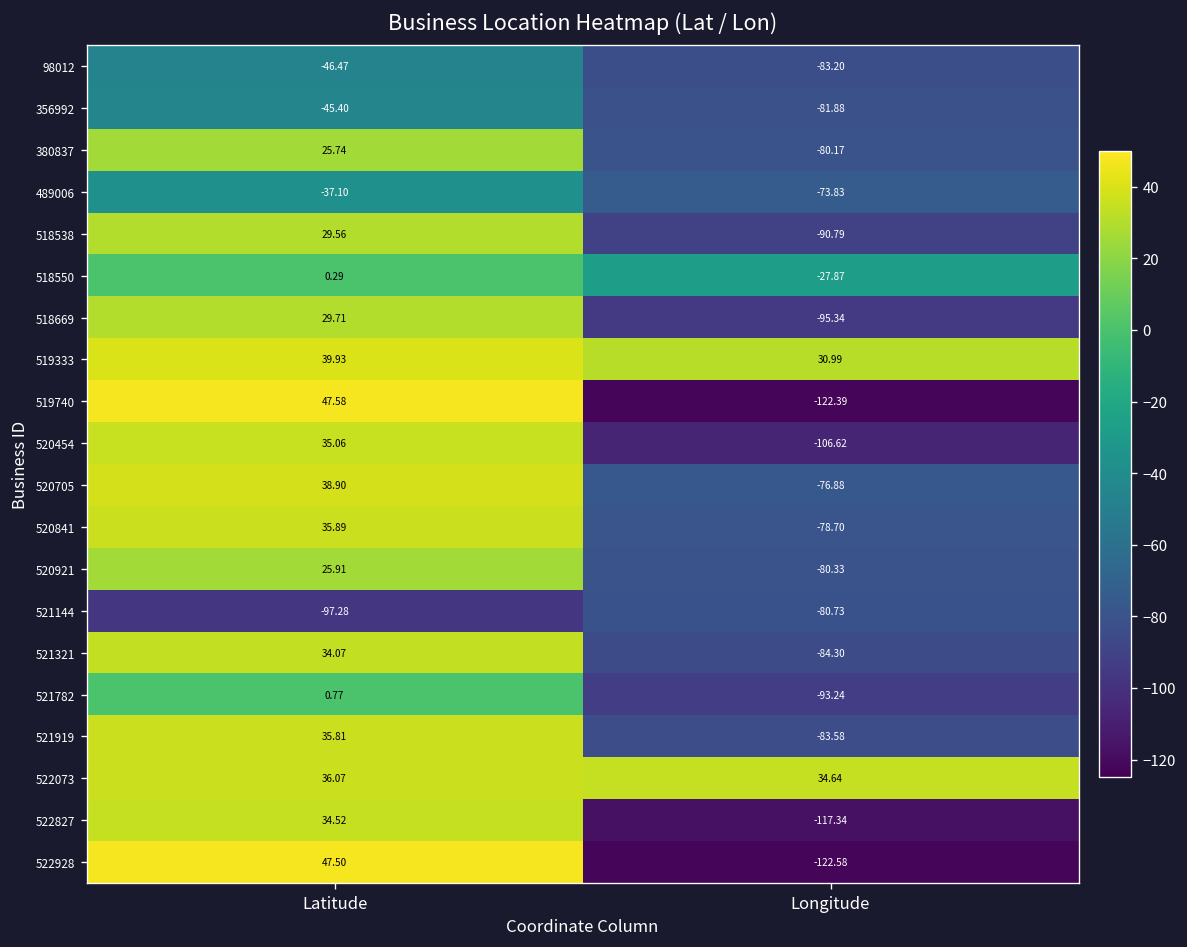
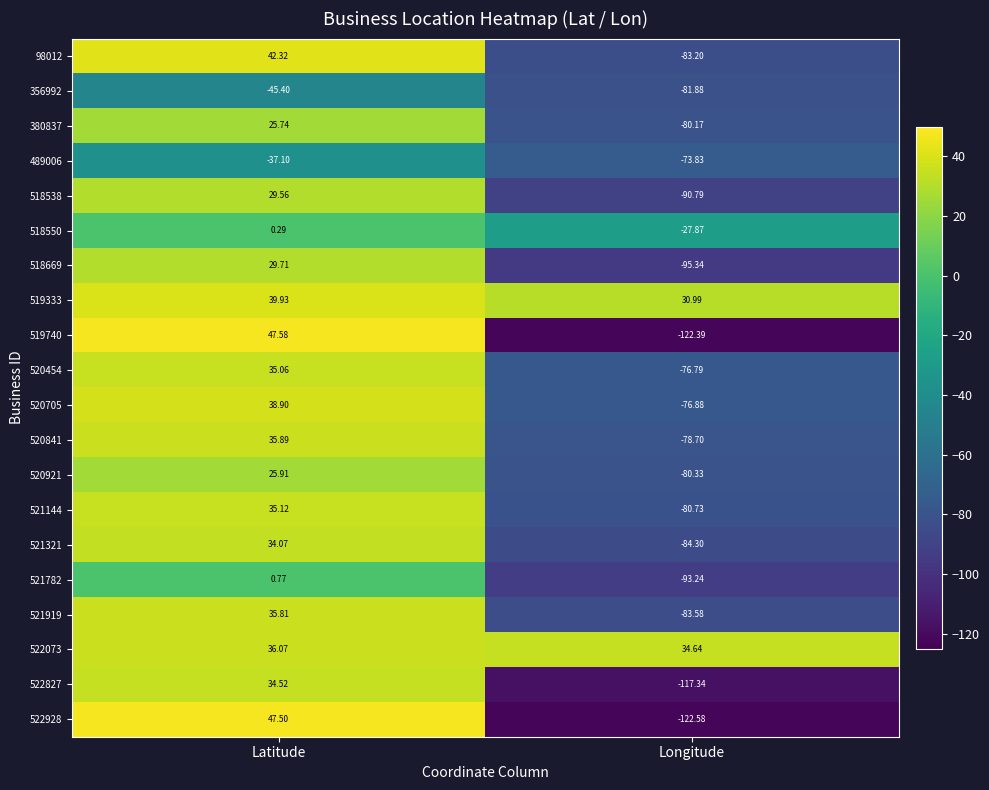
98012, Latitude: -46.47 -> 42.32
520454, Longitude: -106.62 -> -76.79
521144, Latitude: -97.28 -> 35.12
